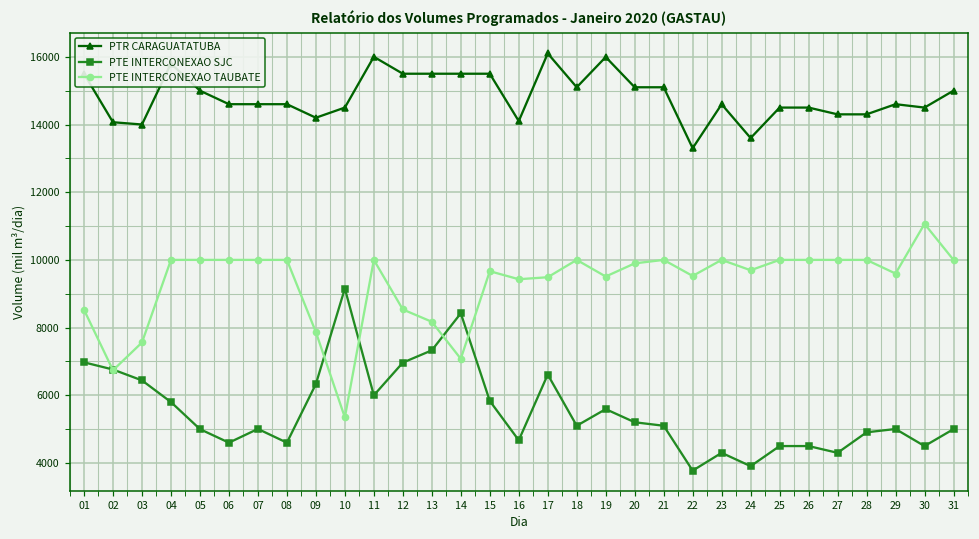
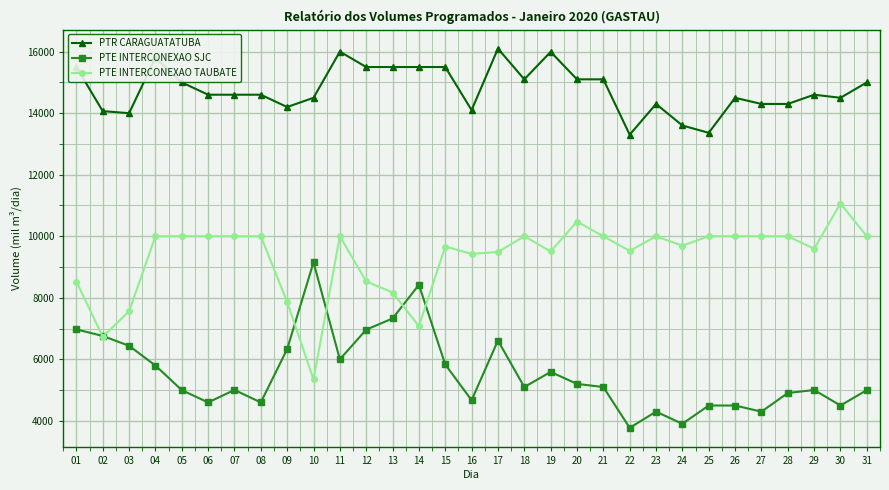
PTE INTERCONEXAO TAUBATE, 20: 9900 -> 10500
PTR CARAGUATATUBA, 23: 14600 -> 14300
PTR CARAGUATATUBA, 25: 14500 -> 13400
